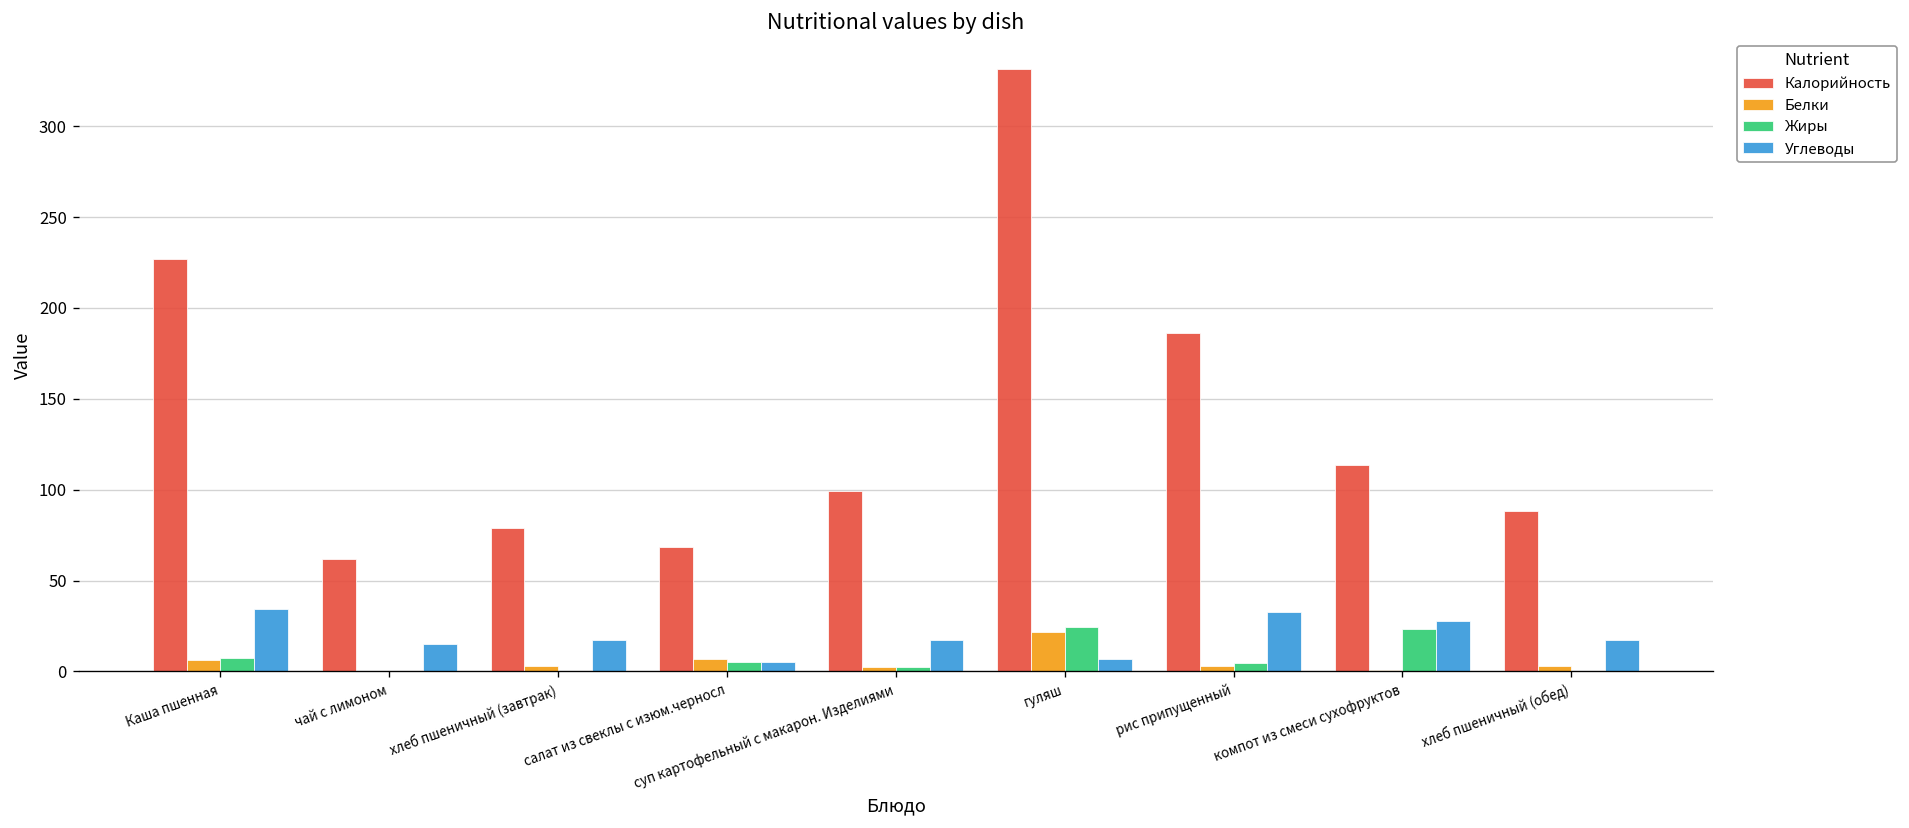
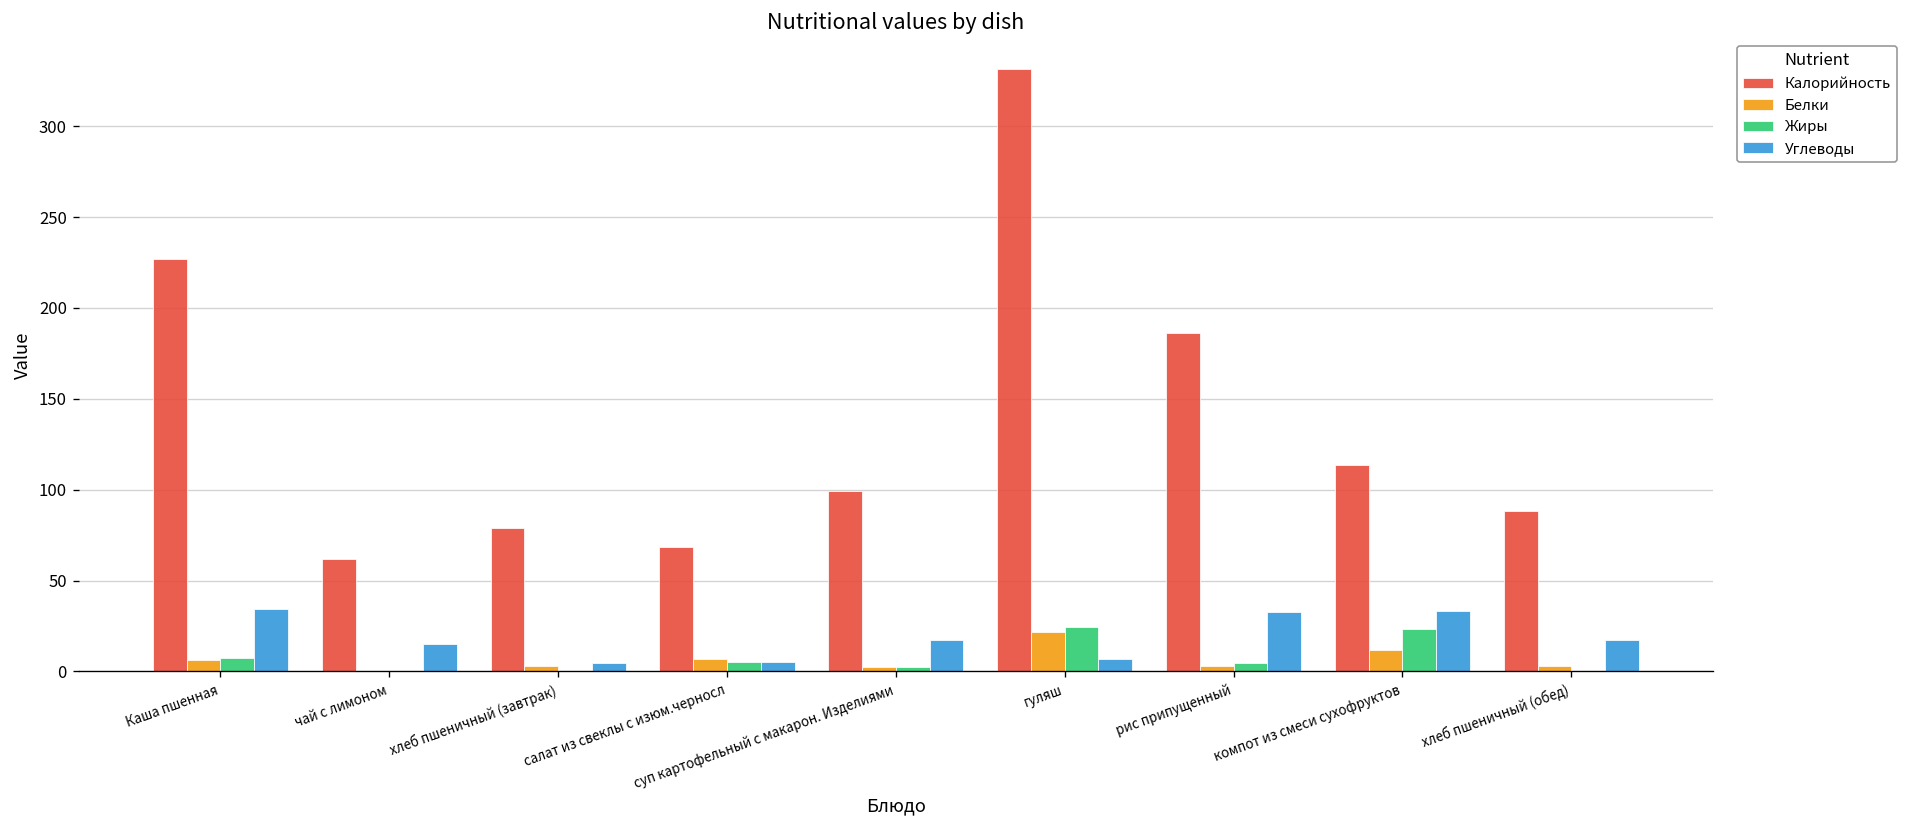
Углеводы, хлеб пшеничный (завтрак): 17 -> 4
Белки, компот из смеси сухофруктов: 1 -> 12
Углеводы, компот из смеси сухофруктов: 28 -> 34
